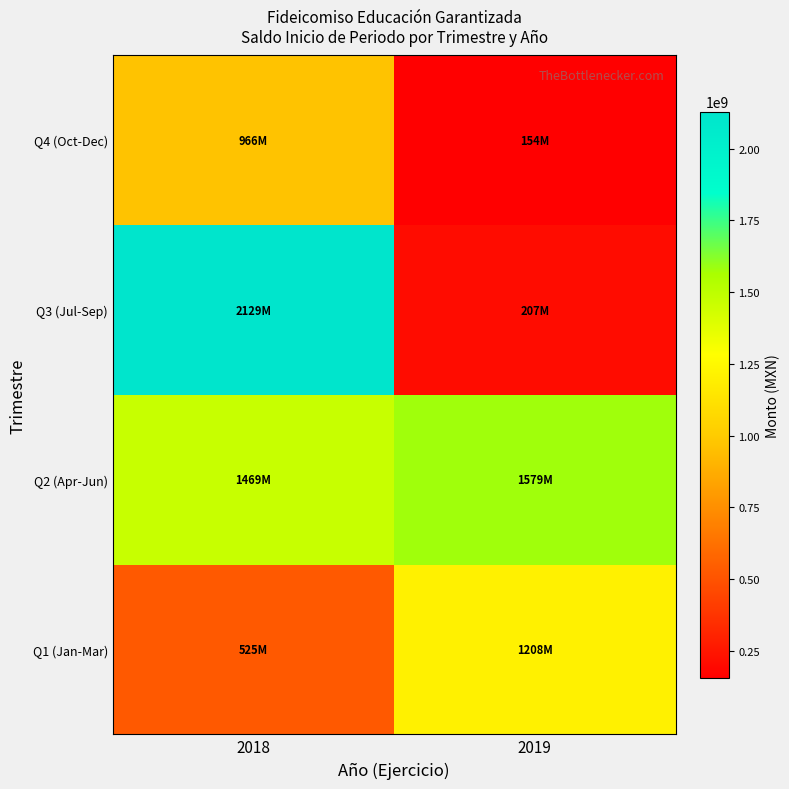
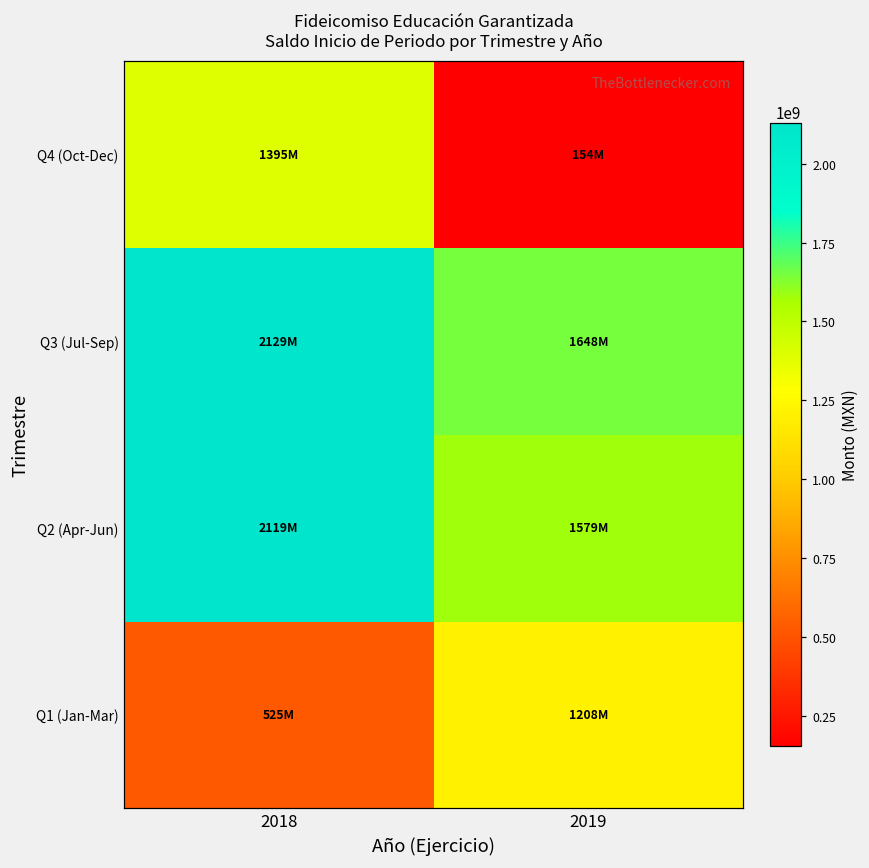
Q4 (Oct-Dec), 2018: 966M -> 1395M
Q3 (Jul-Sep), 2019: 207M -> 1648M
Q2 (Apr-Jun), 2018: 1469M -> 2119M
